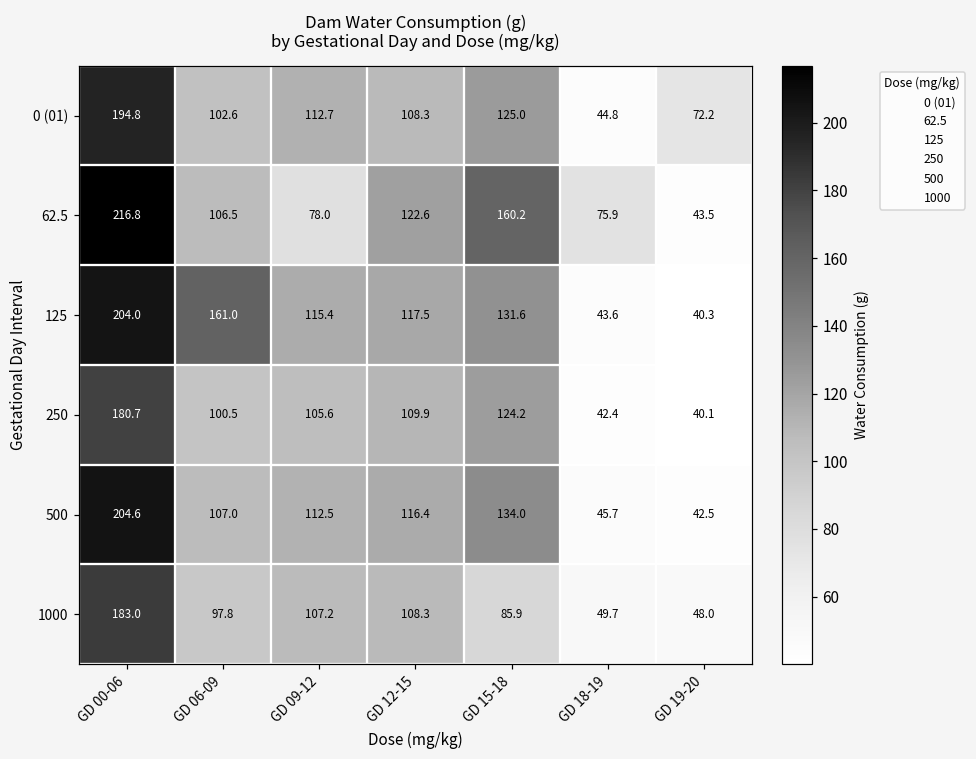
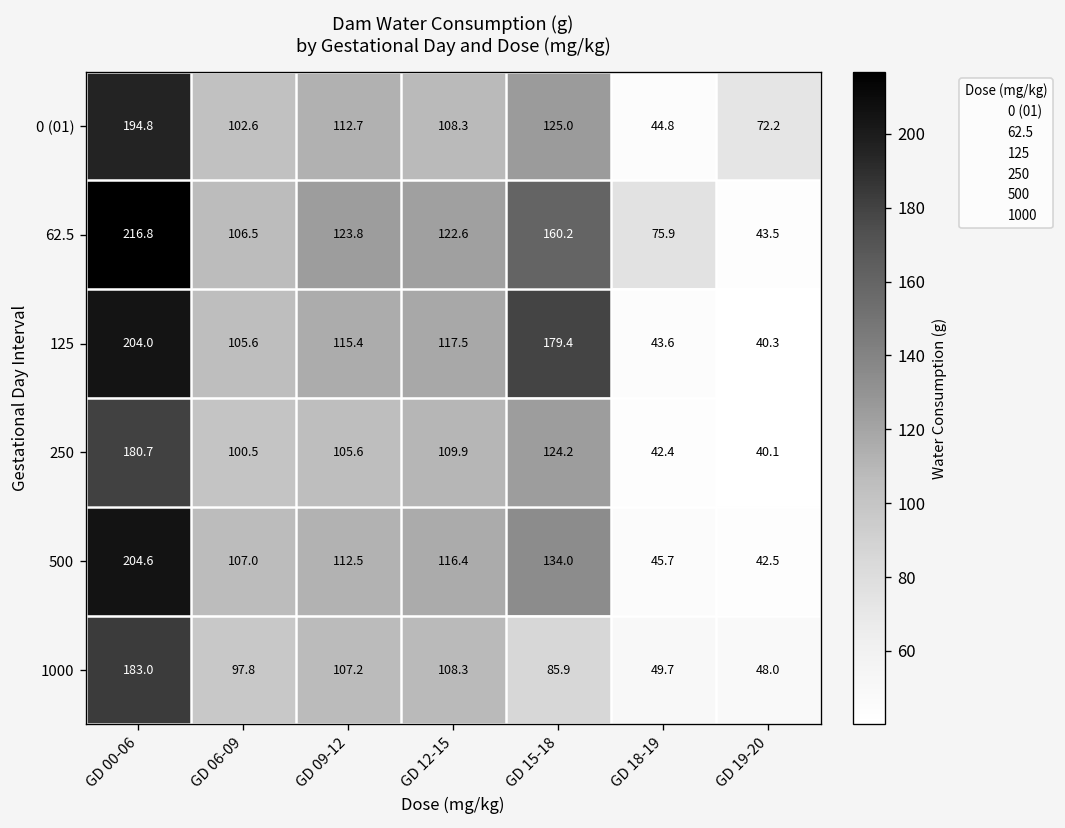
62.5, GD 09-12: 78.0 -> 123.8
125, GD 06-09: 161.0 -> 105.6
125, GD 15-18: 131.6 -> 179.4
